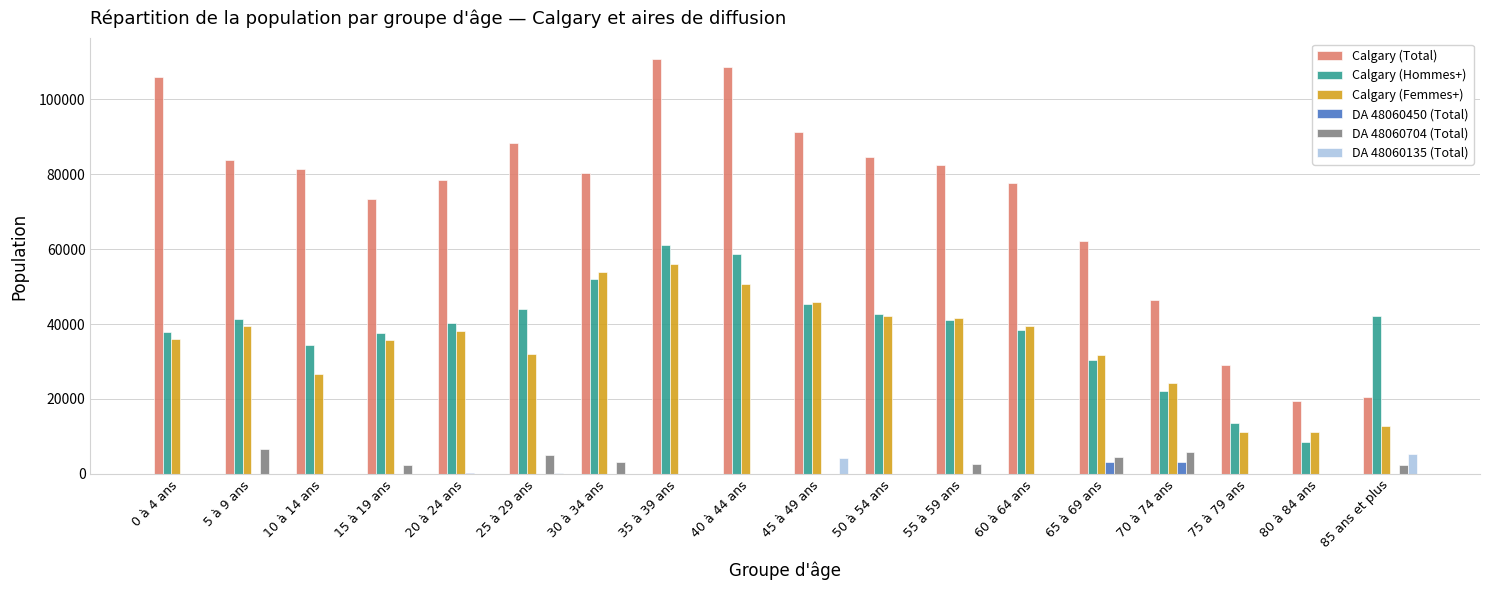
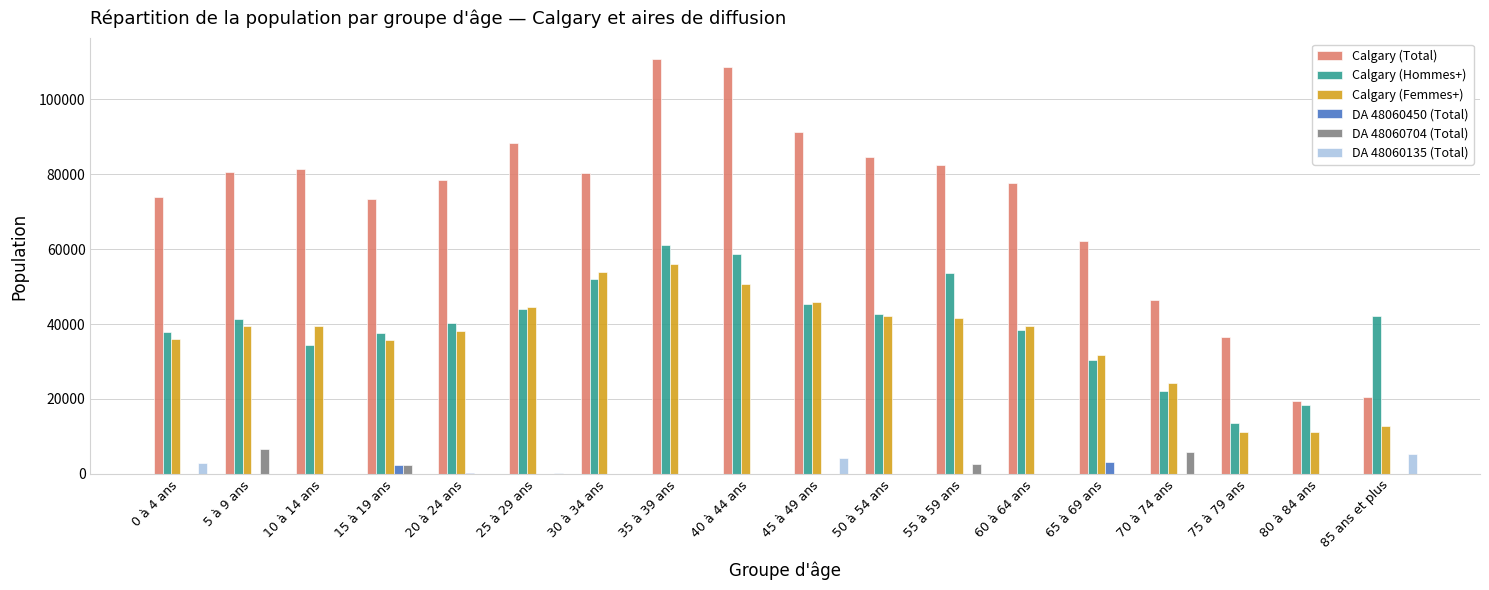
Calgary (Total), 0 à 4 ans: 106000 -> 74000
DA 48060135 (Total), 0 à 4 ans: 0 -> 3000
Calgary (Total), 5 à 9 ans: 84000 -> 81000
Calgary (Femmes+), 10 à 14 ans: 27000 -> 39000
DA 48060450 (Total), 15 à 19 ans: 0 -> 2000
Calgary (Femmes+), 25 à 29 ans: 32000 -> 44000
DA 48060704 (Total), 25 à 29 ans: 5000 -> 0
DA 48060704 (Total), 30 à 34 ans: 3000 -> 0
Calgary (Hommes+), 55 à 59 ans: 41000 -> 54000
DA 48060704 (Total), 65 à 69 ans: 4000 -> 0
DA 48060450 (Total), 70 à 74 ans: 3000 -> 0
Calgary (Total), 75 à 79 ans: 29000 -> 36000
Calgary (Hommes+), 80 à 84 ans: 8000 -> 18000
DA 48060704 (Total), 85 ans et plus: 2000 -> 0
